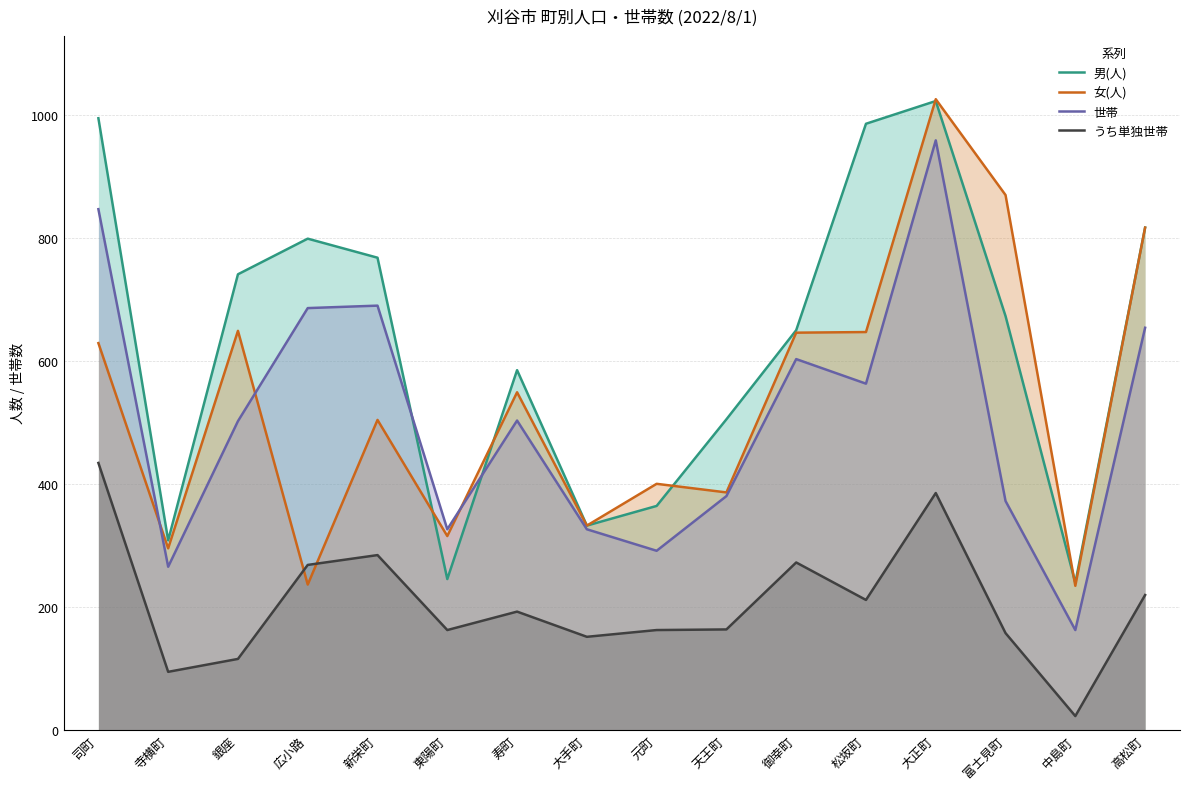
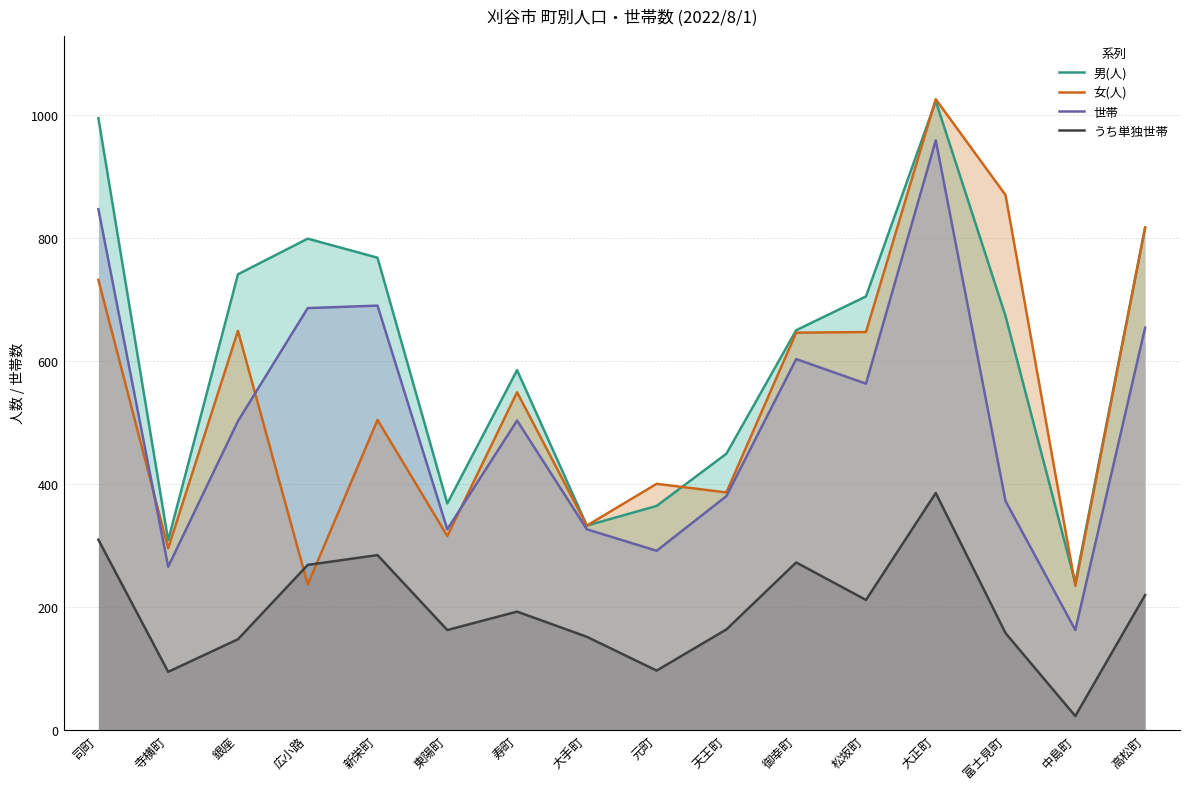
女(人), 司町: 630 -> 730
うち単独世帯, 司町: 430 -> 310
うち単独世帯, 銀座: 120 -> 150
男(人), 東陽町: 250 -> 370
うち単独世帯, 元町: 160 -> 100
男(人), 天王町: 510 -> 450
男(人), 松坂町: 990 -> 710
